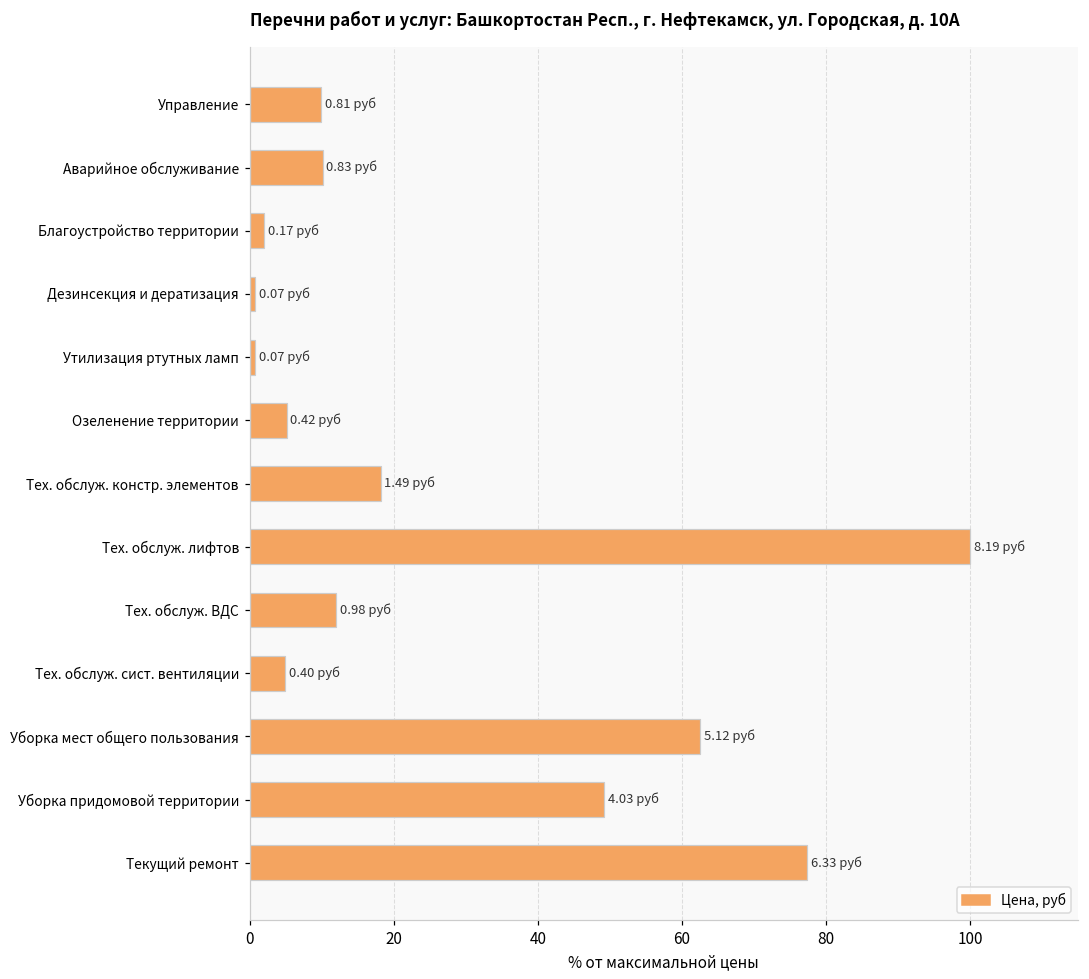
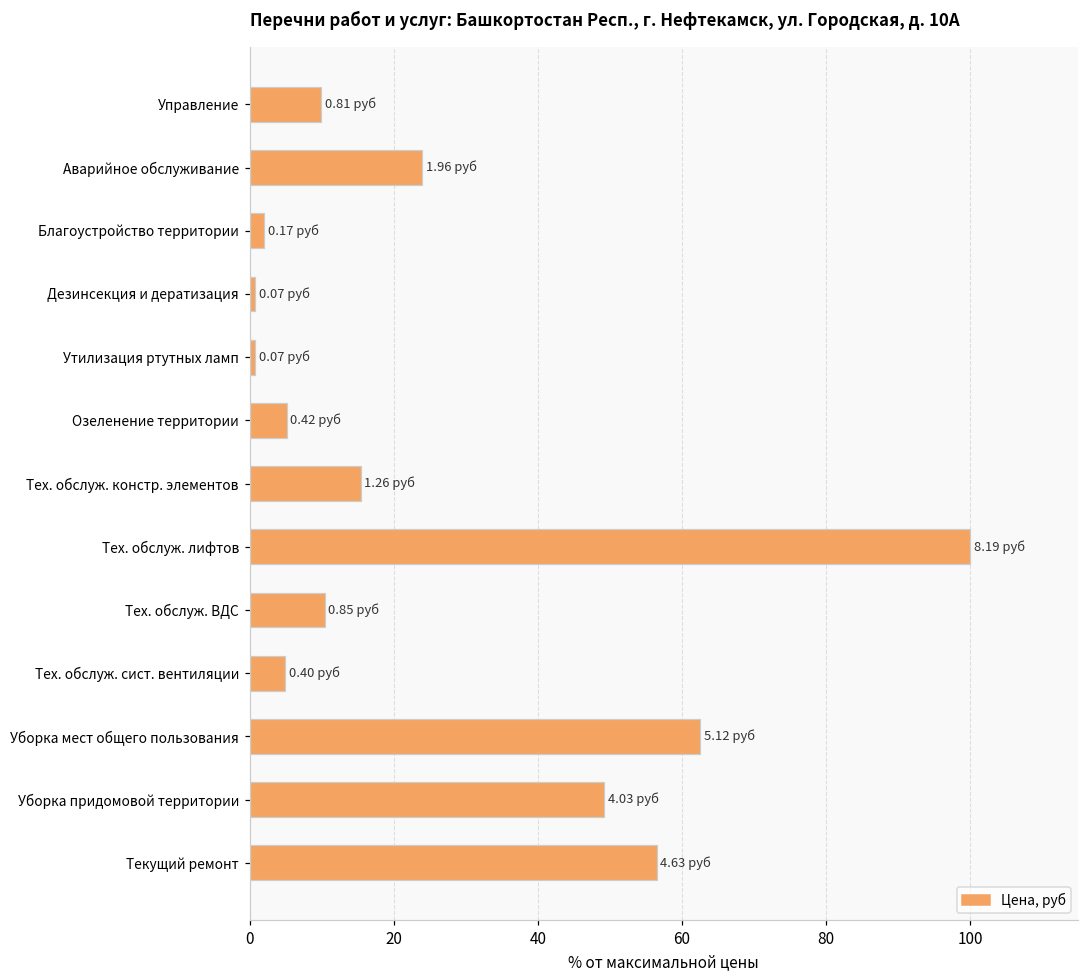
Аварийное обслуживание: 0.83 -> 1.96
Тех. обслуж. констр. элементов: 1.49 -> 1.26
Тех. обслуж. ВДС: 0.98 -> 0.85
Текущий ремонт: 6.33 -> 4.63
